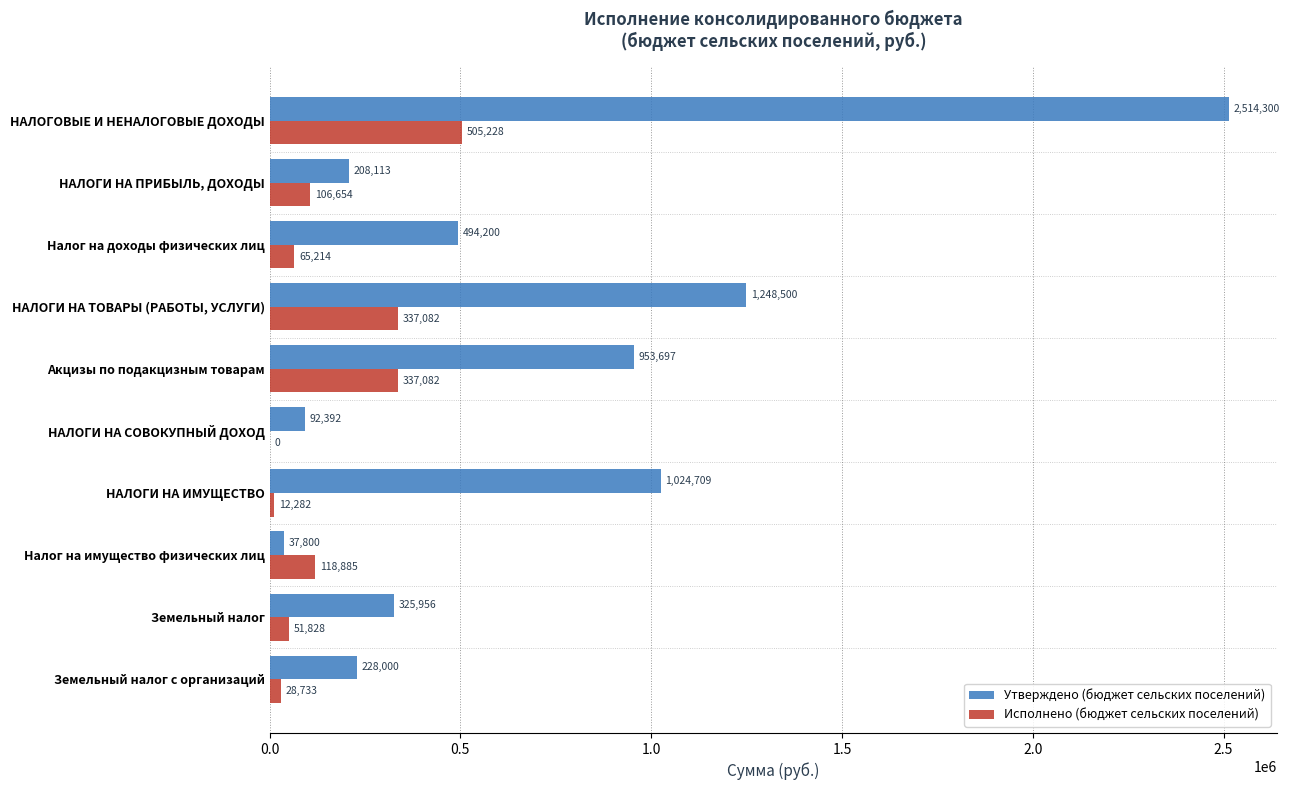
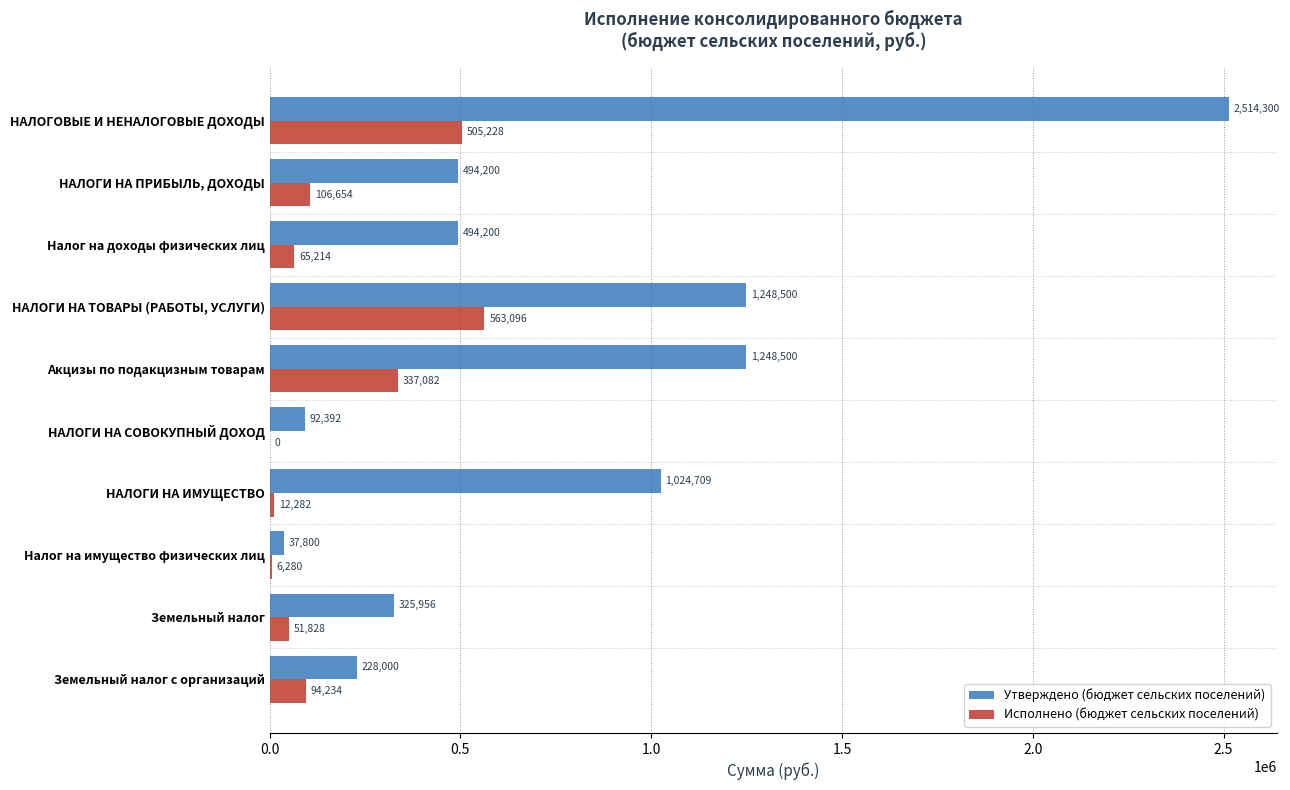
Утверждено (бюджет сельских поселений), НАЛОГИ НА ПРИБЫЛЬ, ДОХОДЫ: 208,113 -> 494,200
Исполнено (бюджет сельских поселений), НАЛОГИ НА ТОВАРЫ (РАБОТЫ, УСЛУГИ): 337,082 -> 563,096
Утверждено (бюджет сельских поселений), Акцизы по подакцизным товарам: 953,697 -> 1,248,500
Исполнено (бюджет сельских поселений), Налог на имущество физических лиц: 118,885 -> 6,280
Исполнено (бюджет сельских поселений), Земельный налог с организаций: 28,733 -> 94,234
